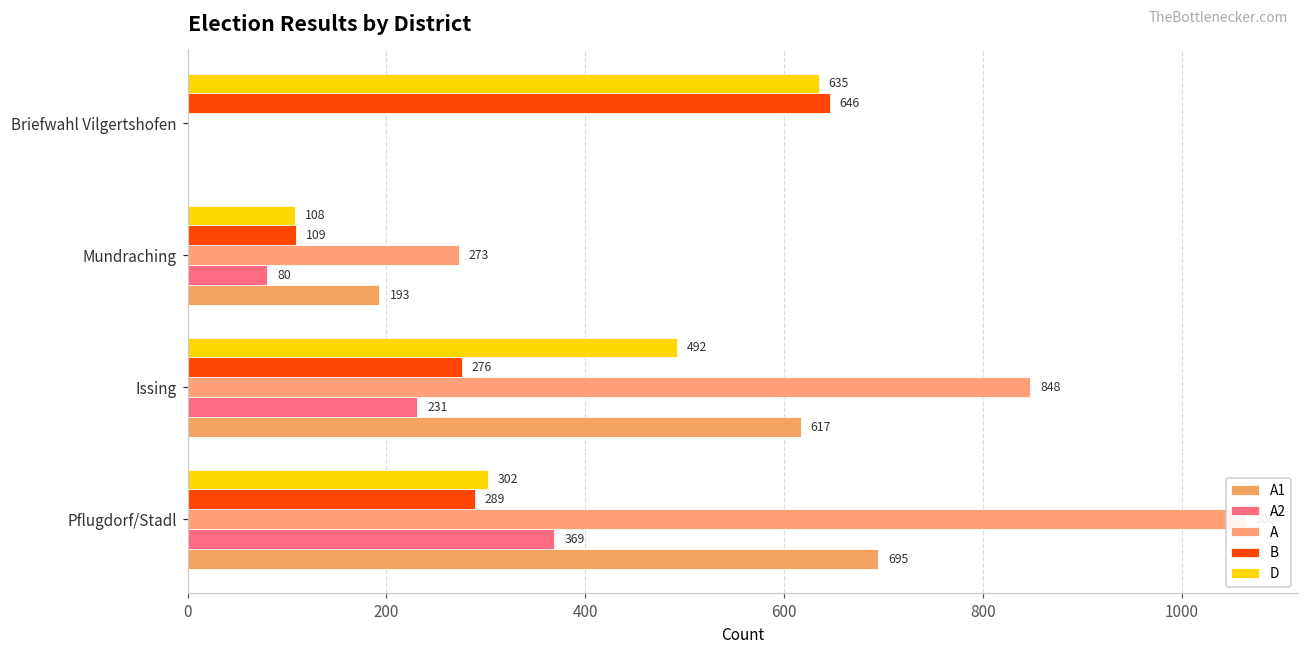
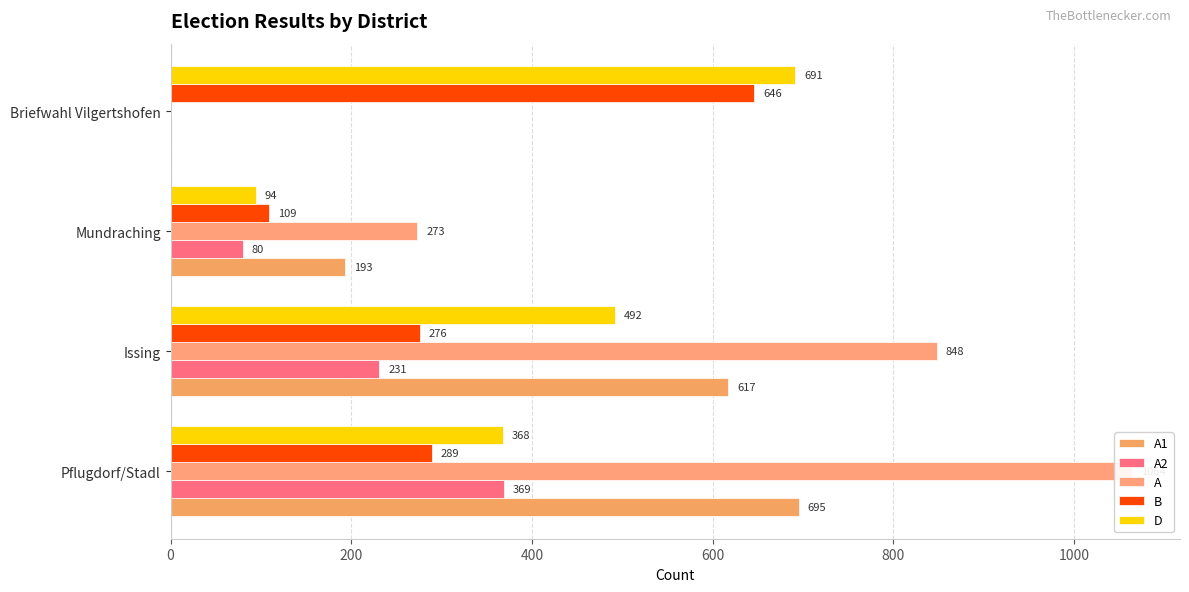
D, Briefwahl Vilgertshofen: 635 -> 691
D, Mundraching: 108 -> 94
D, Pflugdorf/Stadl: 302 -> 368
